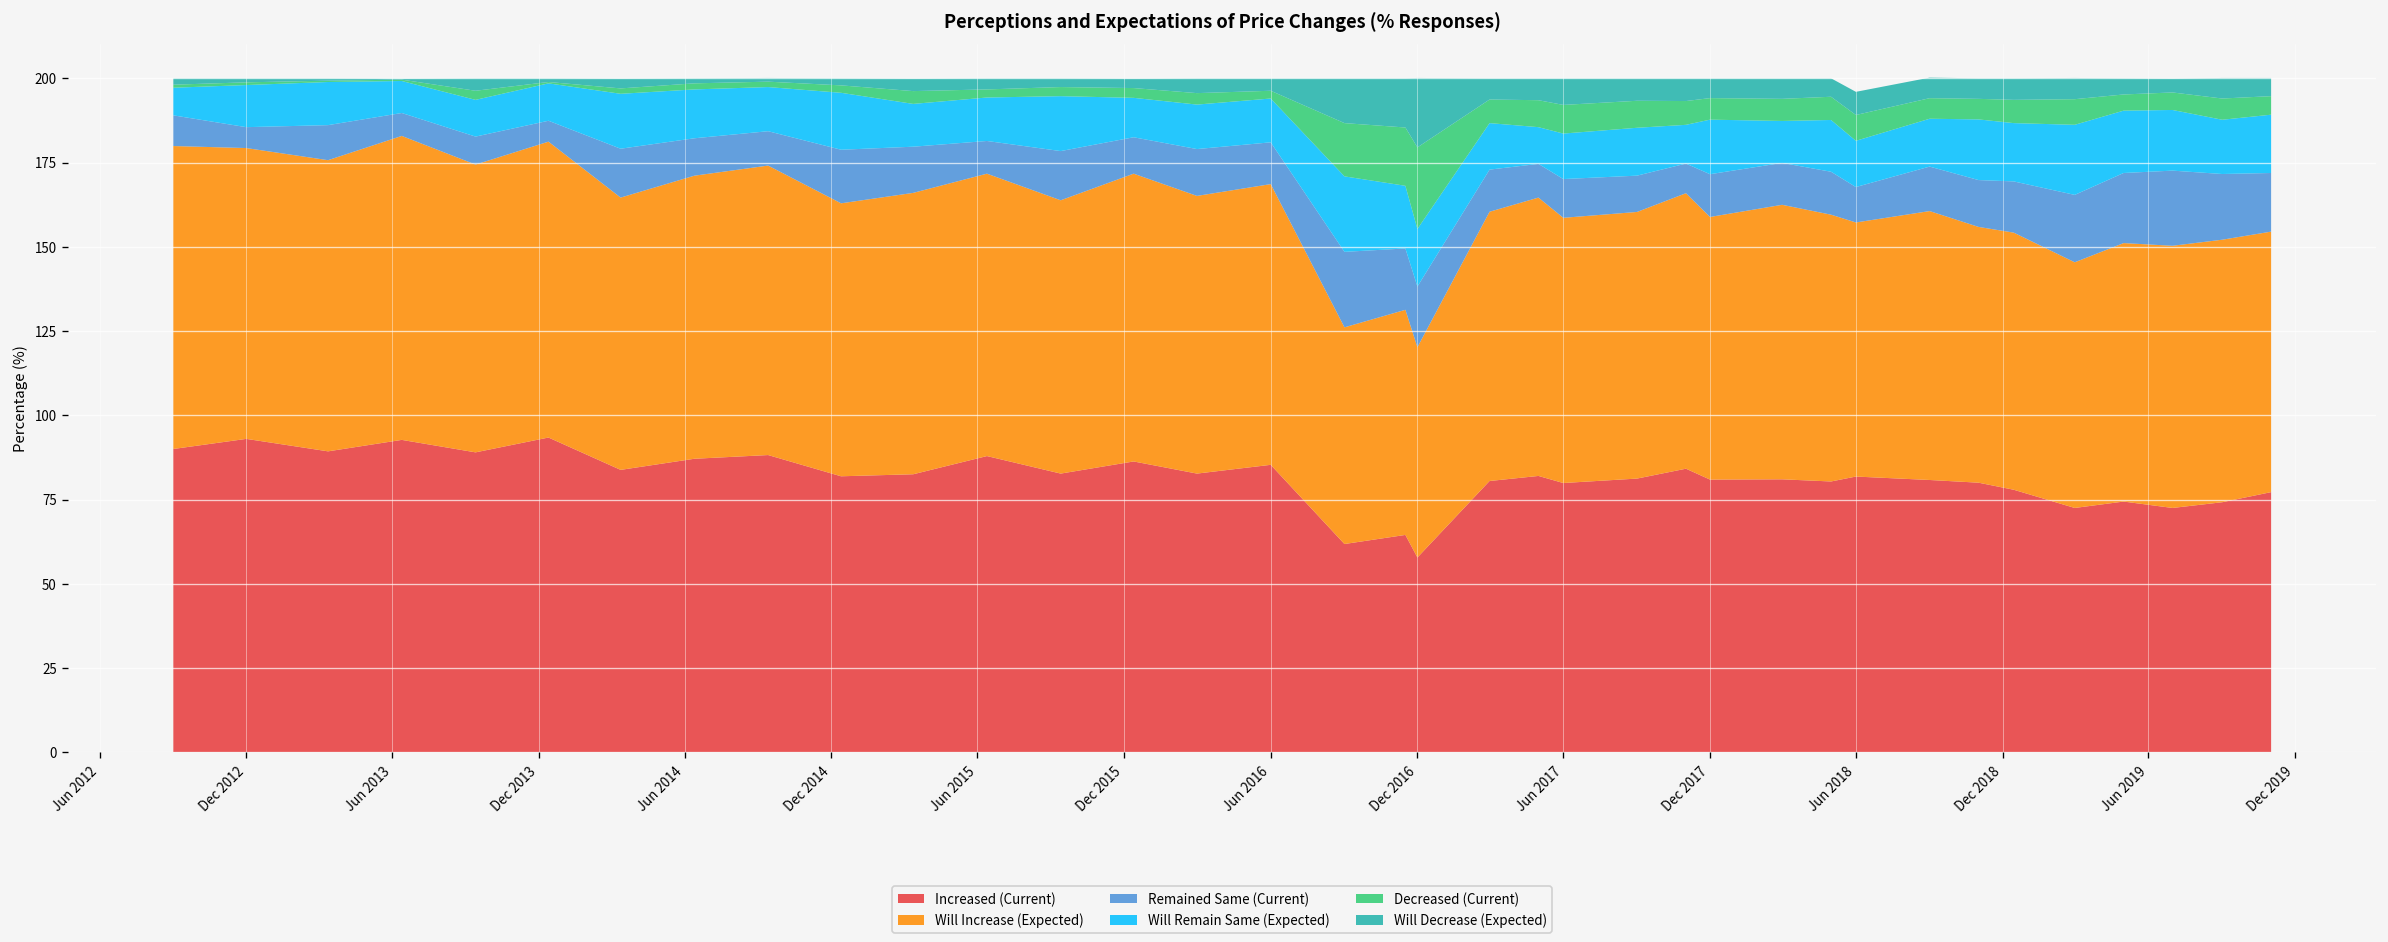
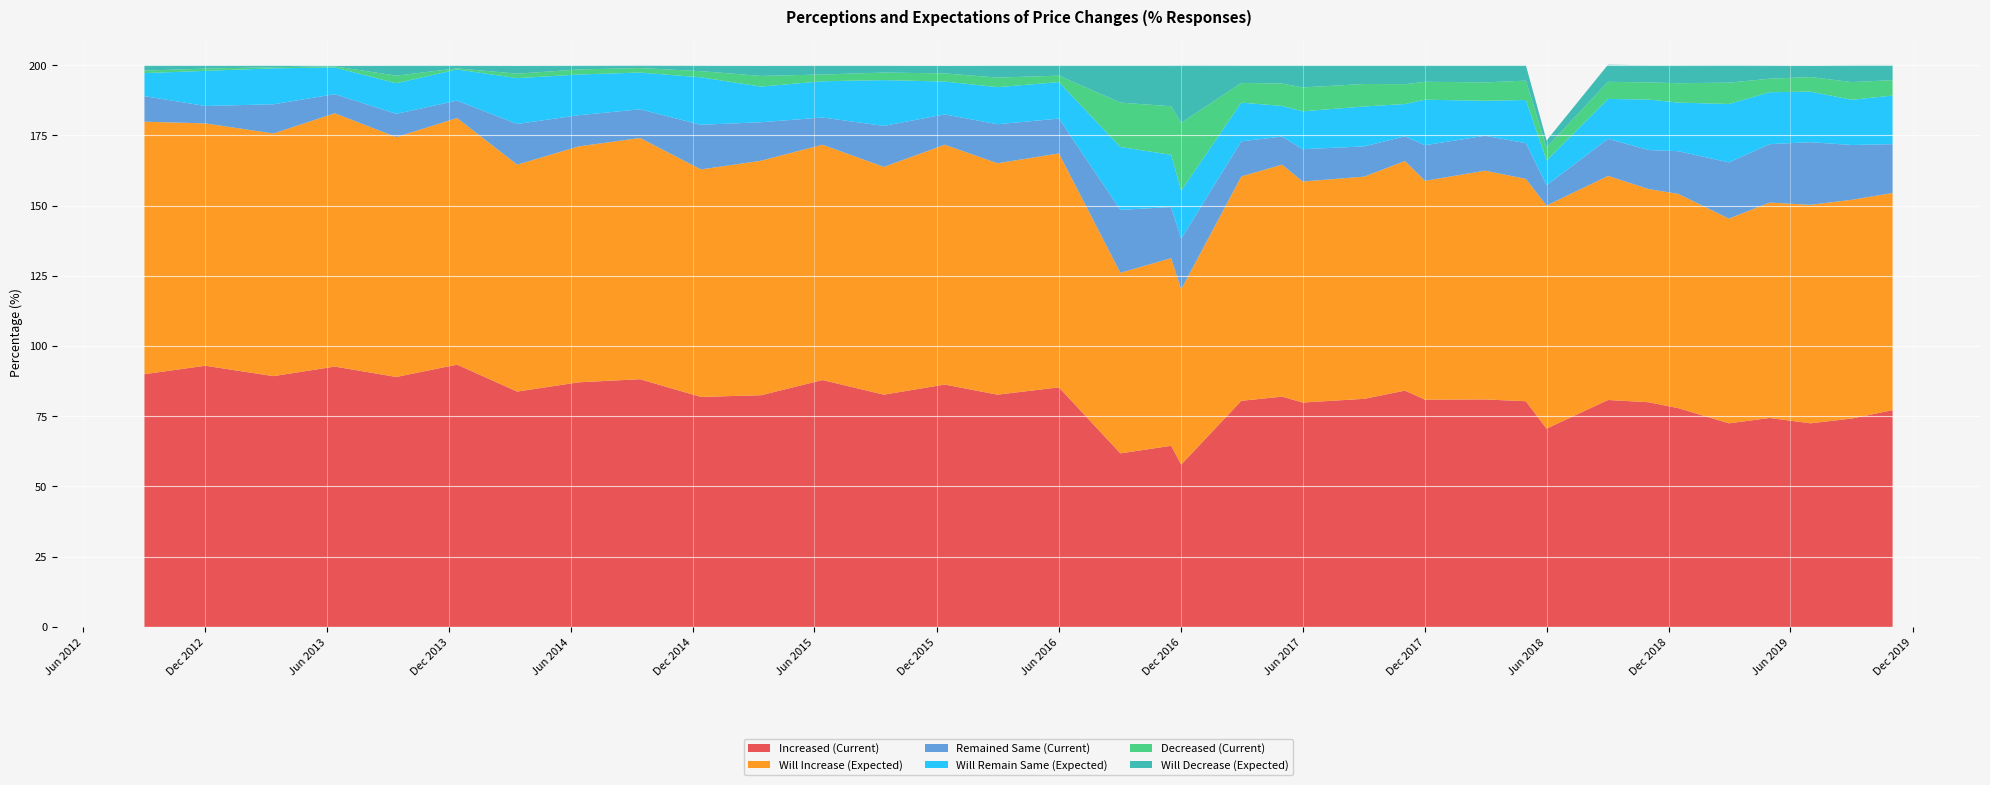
Increased (Current), Jun 2018: 82 -> 71
Will Increase (Expected), Jun 2018: 75 -> 79
Remained Same (Current), Jun 2018: 11 -> 7
Will Remain Same (Expected), Jun 2018: 14 -> 9
Decreased (Current), Jun 2018: 8 -> 5
Will Decrease (Expected), Jun 2018: 7 -> 2
